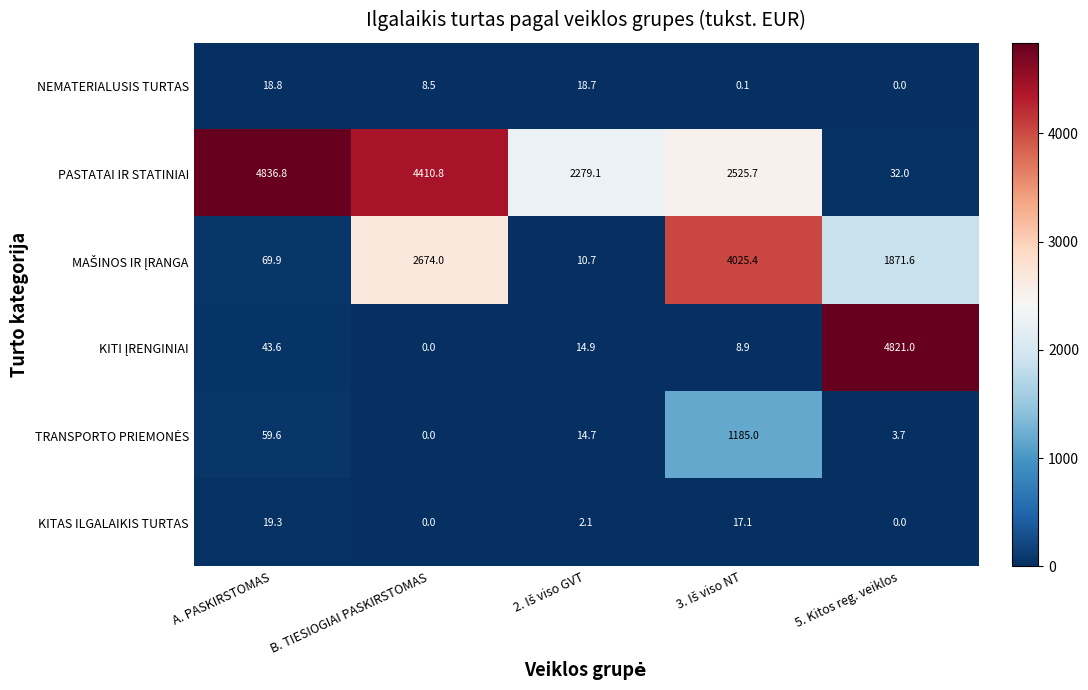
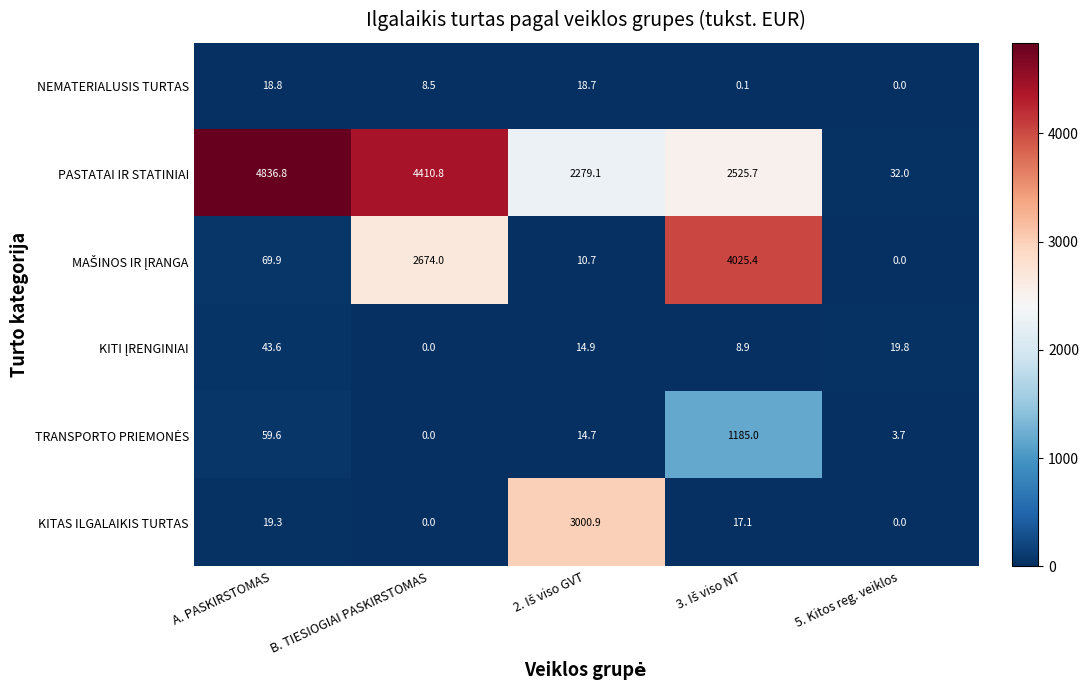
MAŠINOS IR ĮRANGA, 5. Kitos reg. veiklos: 1871.6 -> 0.0
KITI ĮRENGINIAI, 5. Kitos reg. veiklos: 4821.0 -> 19.8
KITAS ILGALAIKIS TURTAS, 2. Iš viso GVT: 2.1 -> 3000.9
